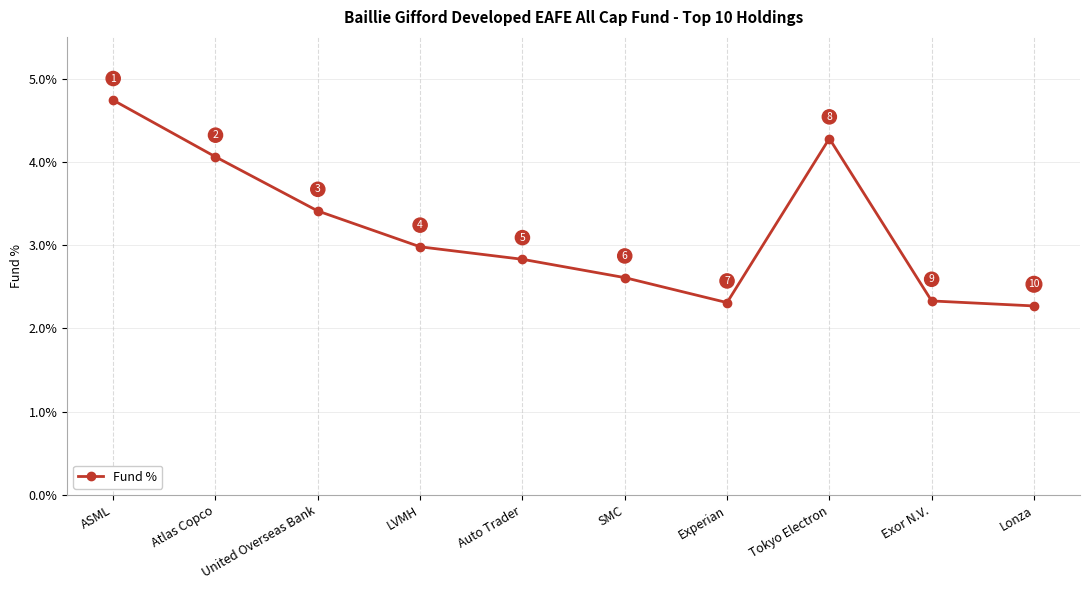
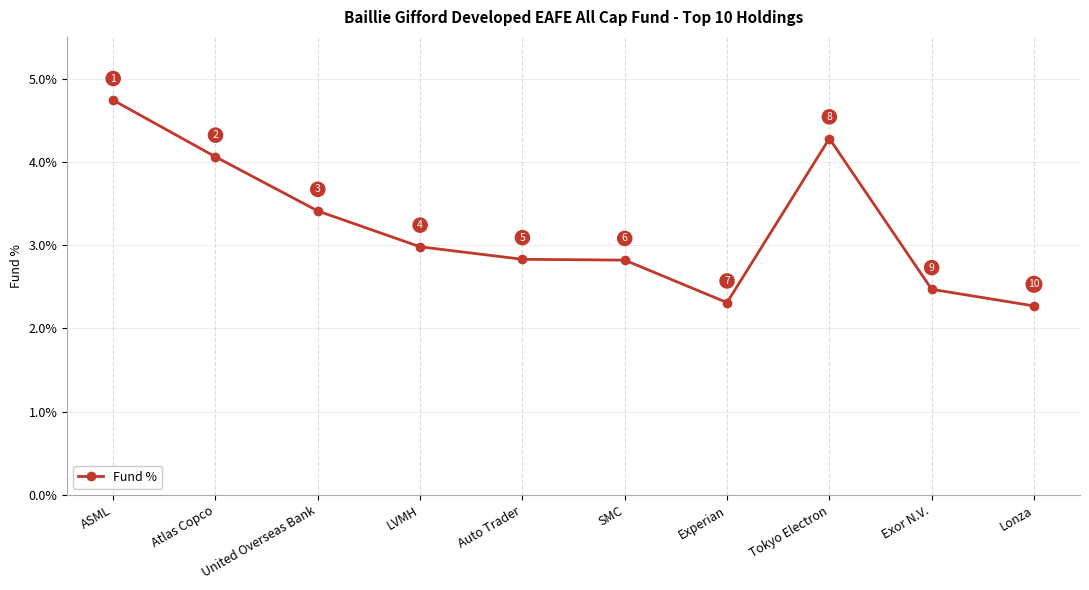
SMC: 2.6% -> 2.8%
Exor N.V.: 2.3% -> 2.5%
